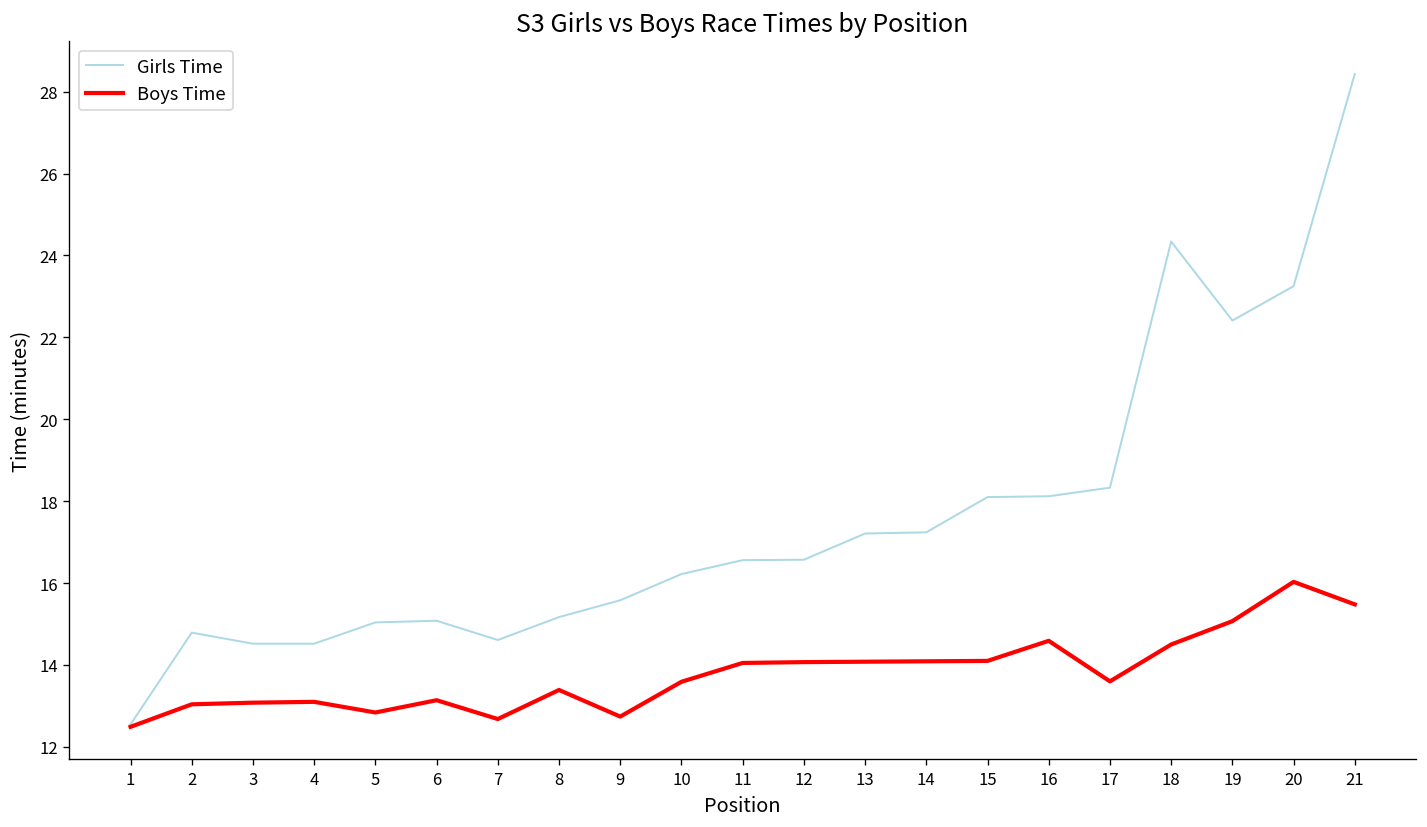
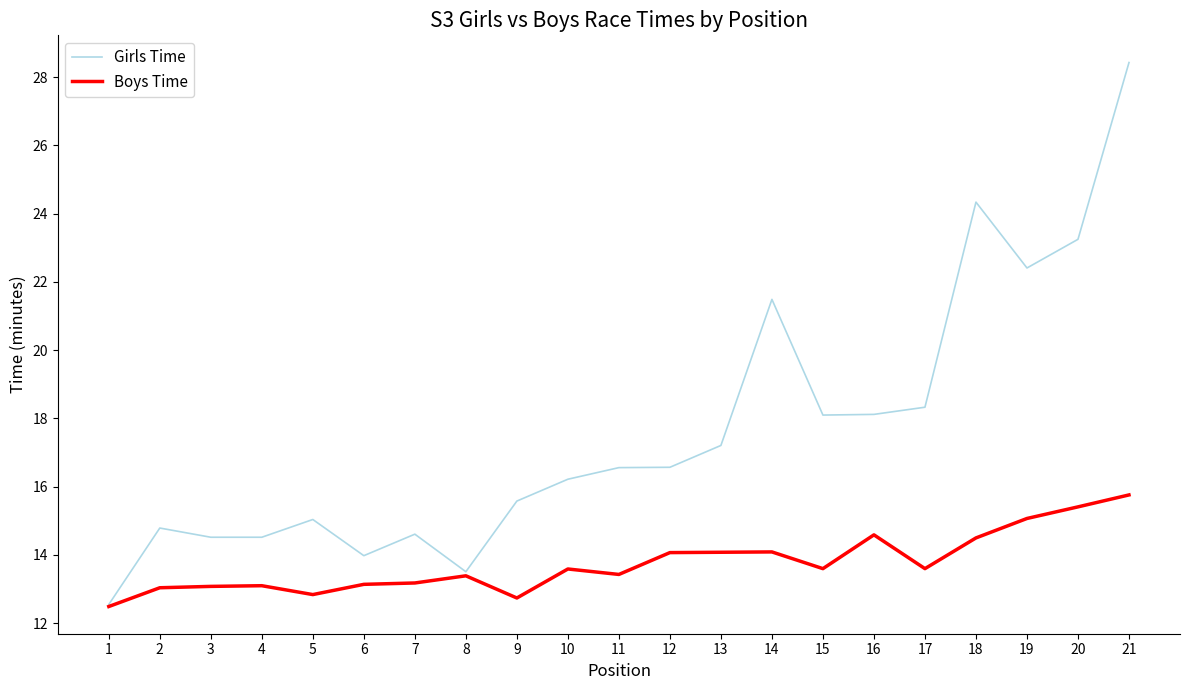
Girls Time, 6: 15.1 -> 14.0
Boys Time, 7: 12.7 -> 13.2
Girls Time, 8: 15.2 -> 13.5
Boys Time, 11: 14.1 -> 13.4
Girls Time, 14: 17.2 -> 21.5
Boys Time, 15: 14.1 -> 13.6
Boys Time, 20: 16.0 -> 15.4
Boys Time, 21: 15.5 -> 15.8
